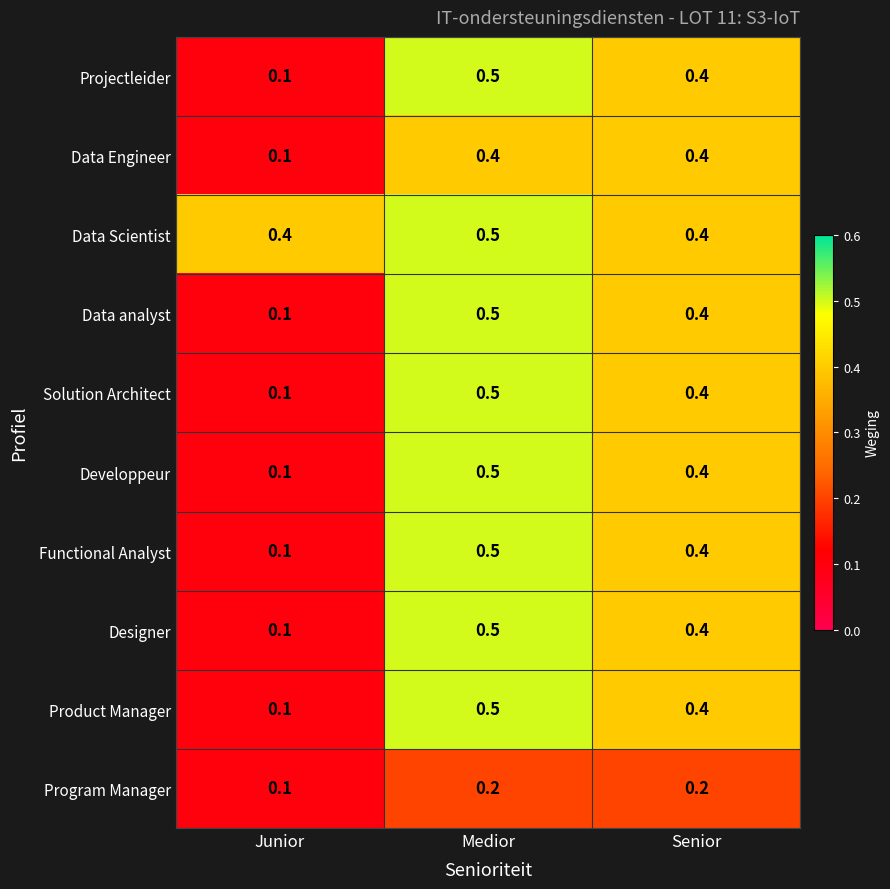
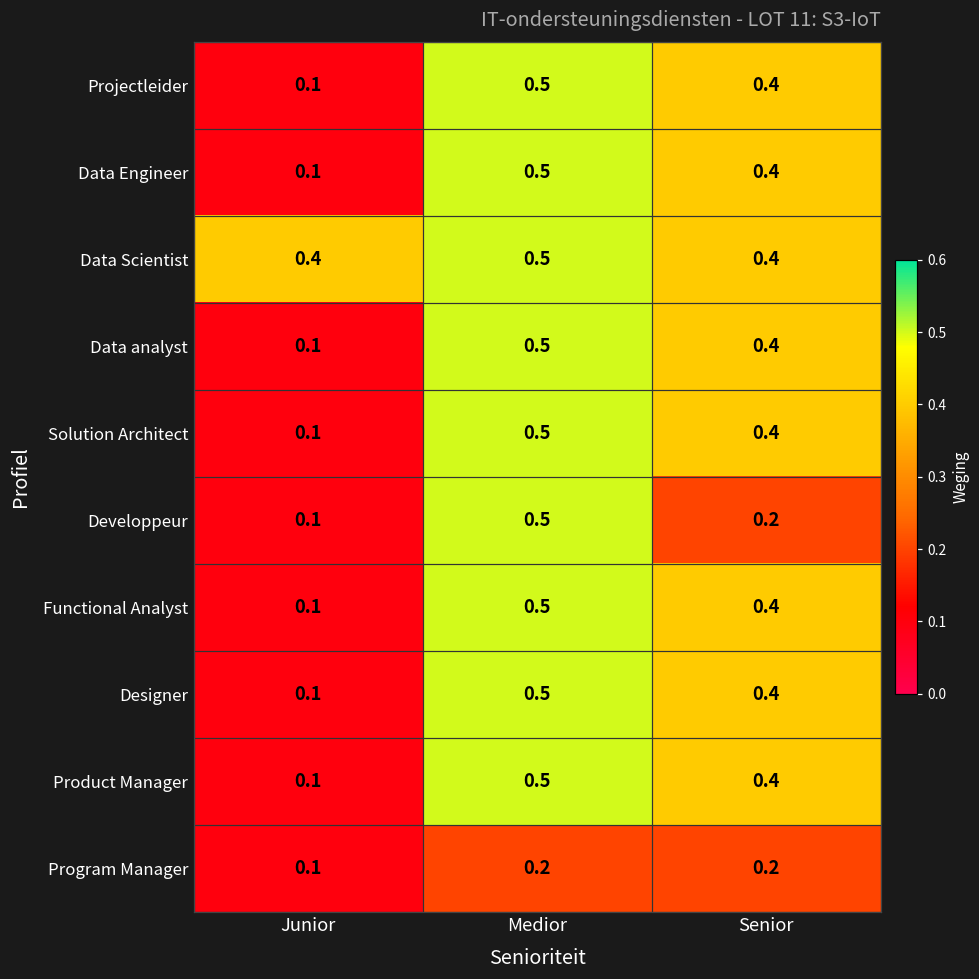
Data Engineer, Medior: 0.4 -> 0.5
Developpeur, Senior: 0.4 -> 0.2
